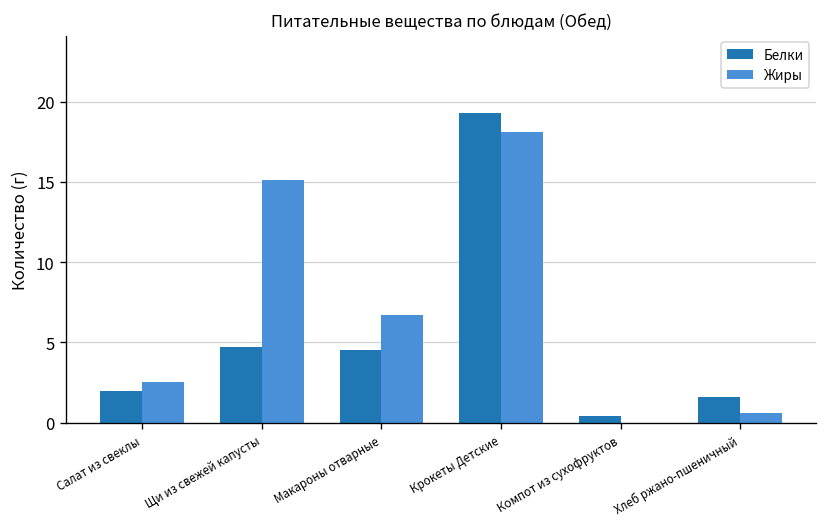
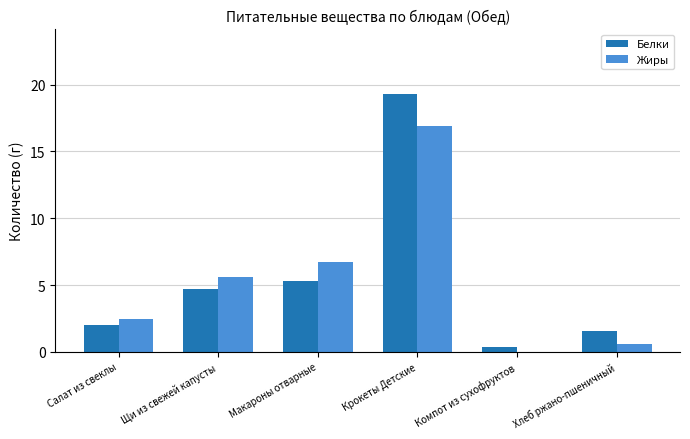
Жиры, Щи из свежей капусты: 15.1 -> 5.6
Белки, Макароны отварные: 4.5 -> 5.3
Жиры, Крокеты Детские: 18.1 -> 16.9
